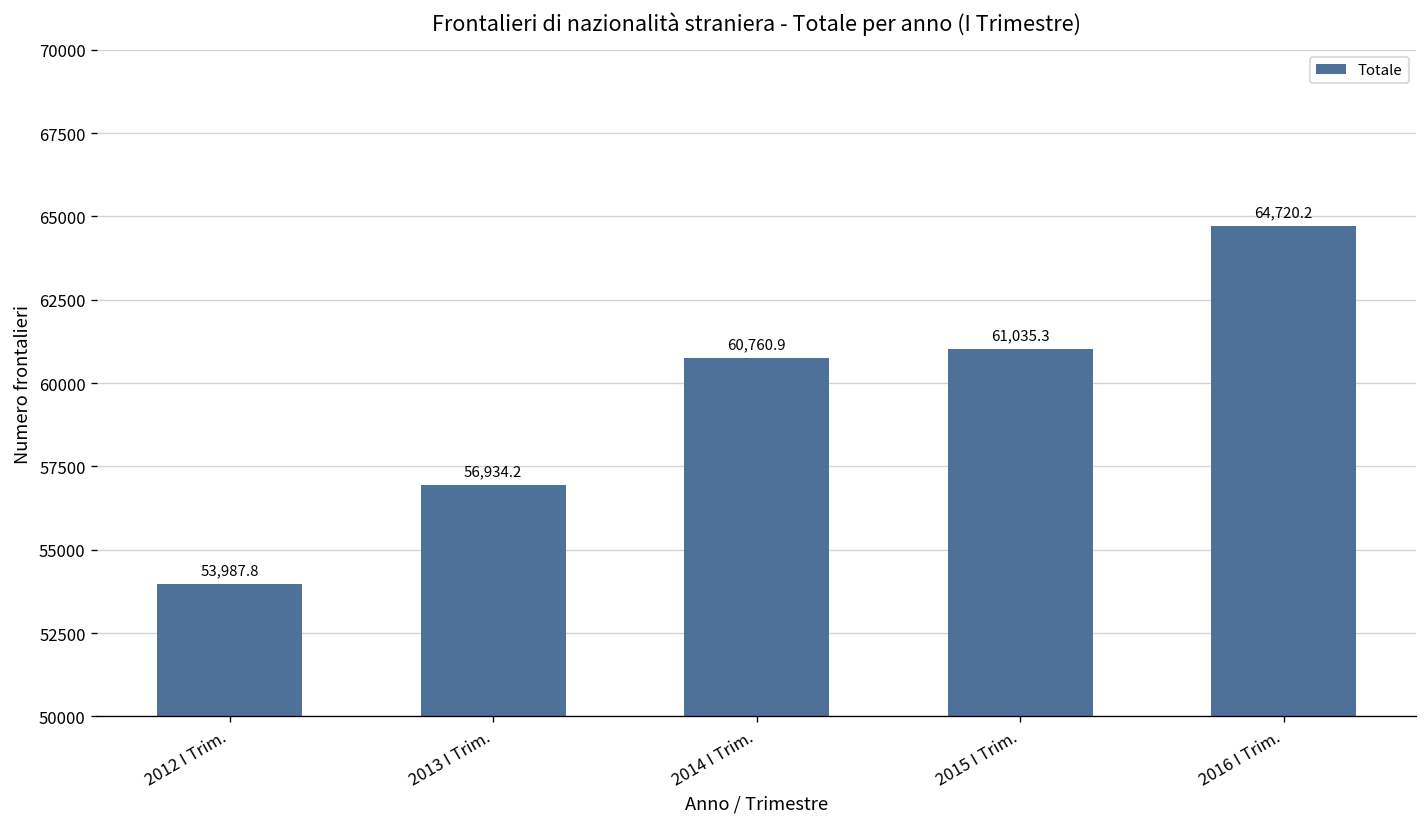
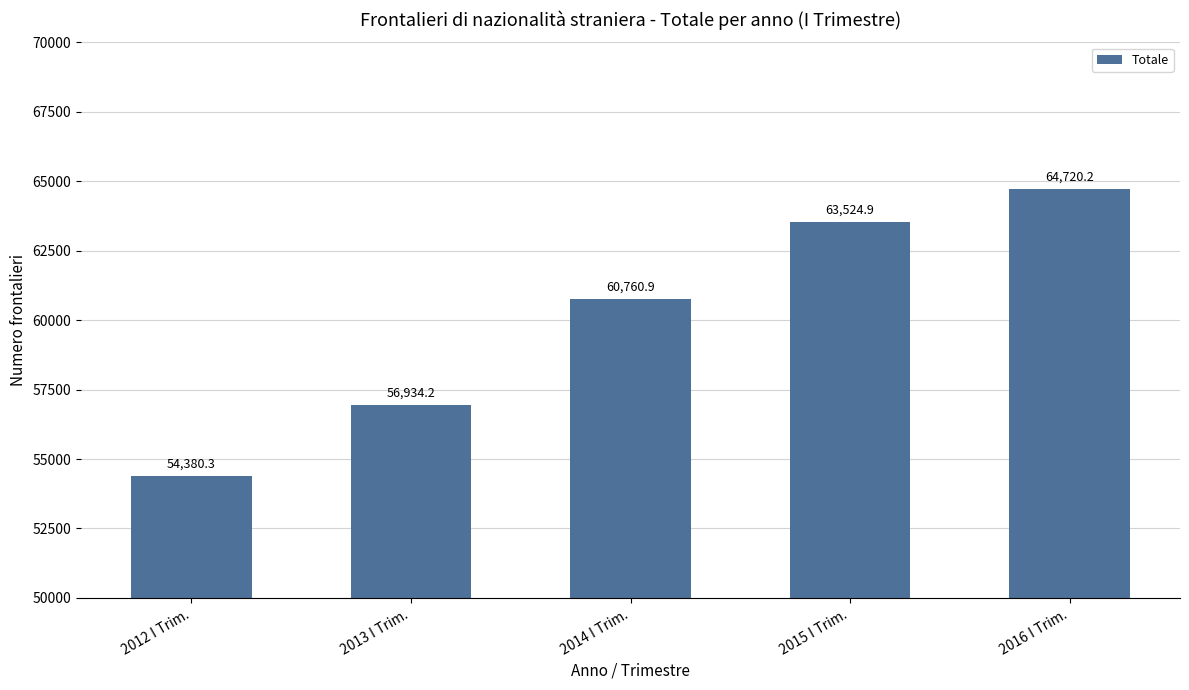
2012 I Trim.: 53,987.8 -> 54,380.3
2015 I Trim.: 61,035.3 -> 63,524.9
